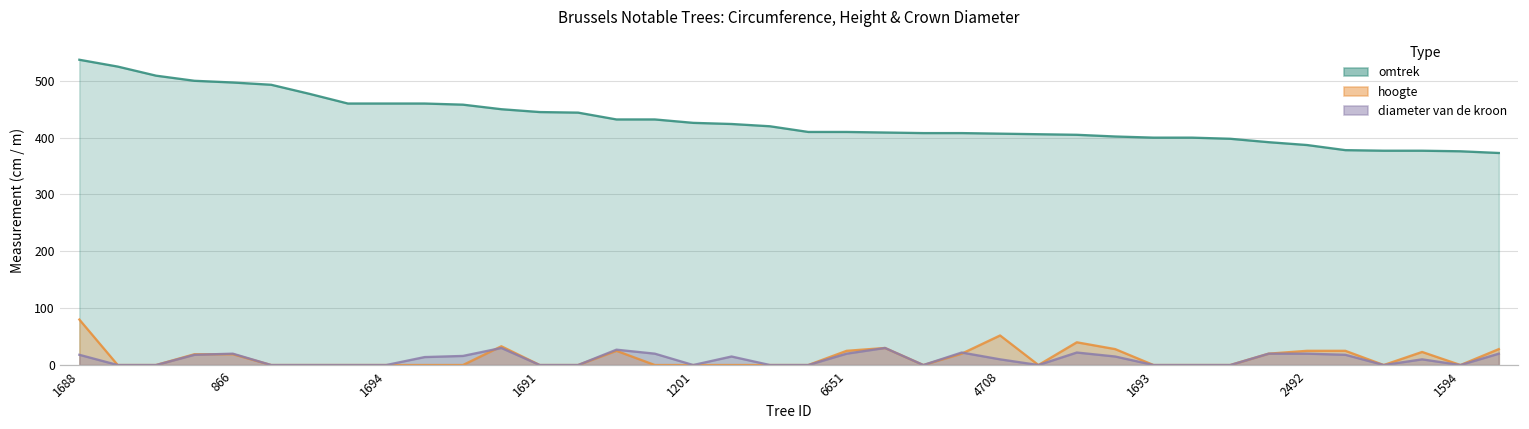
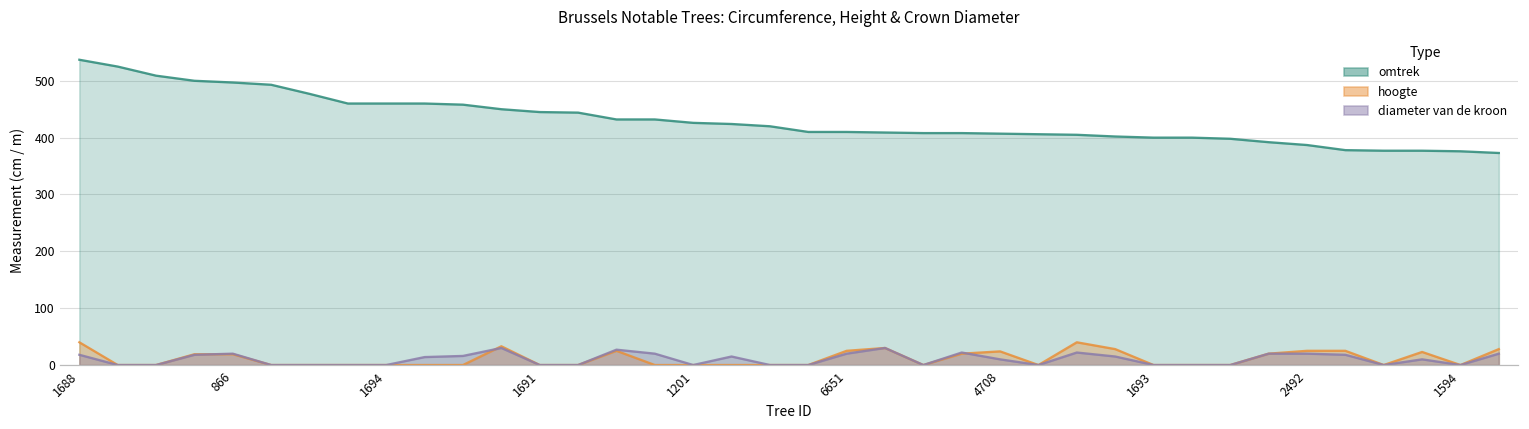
hoogte, 1688: 80 -> 40
hoogte, 4708: 50 -> 20
